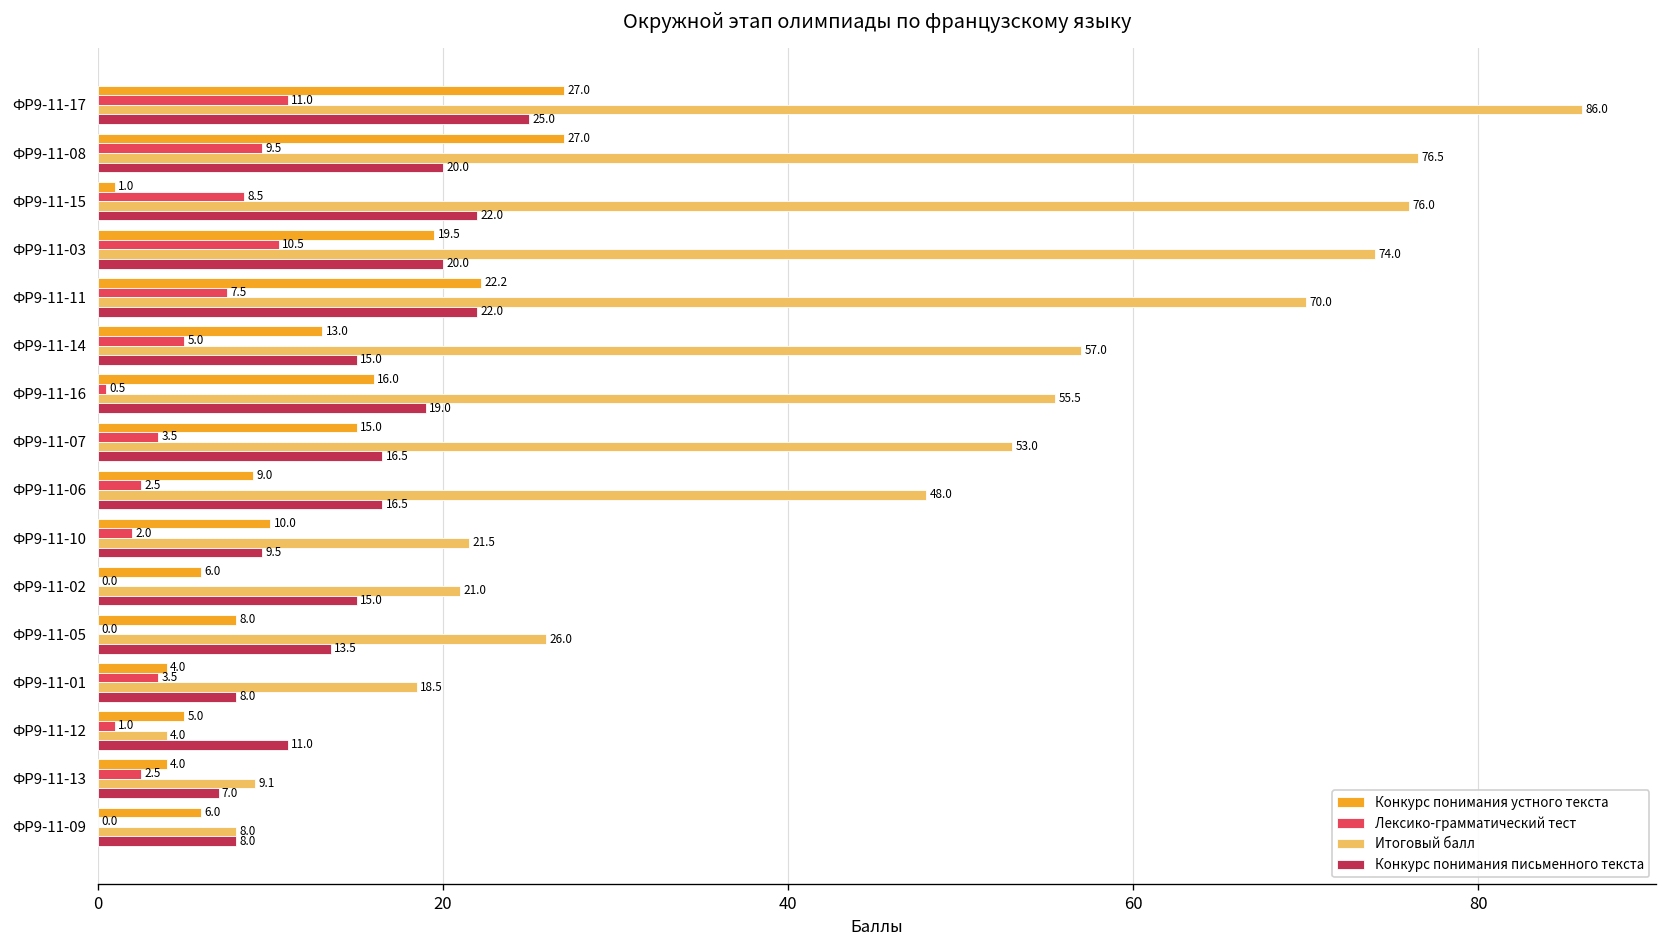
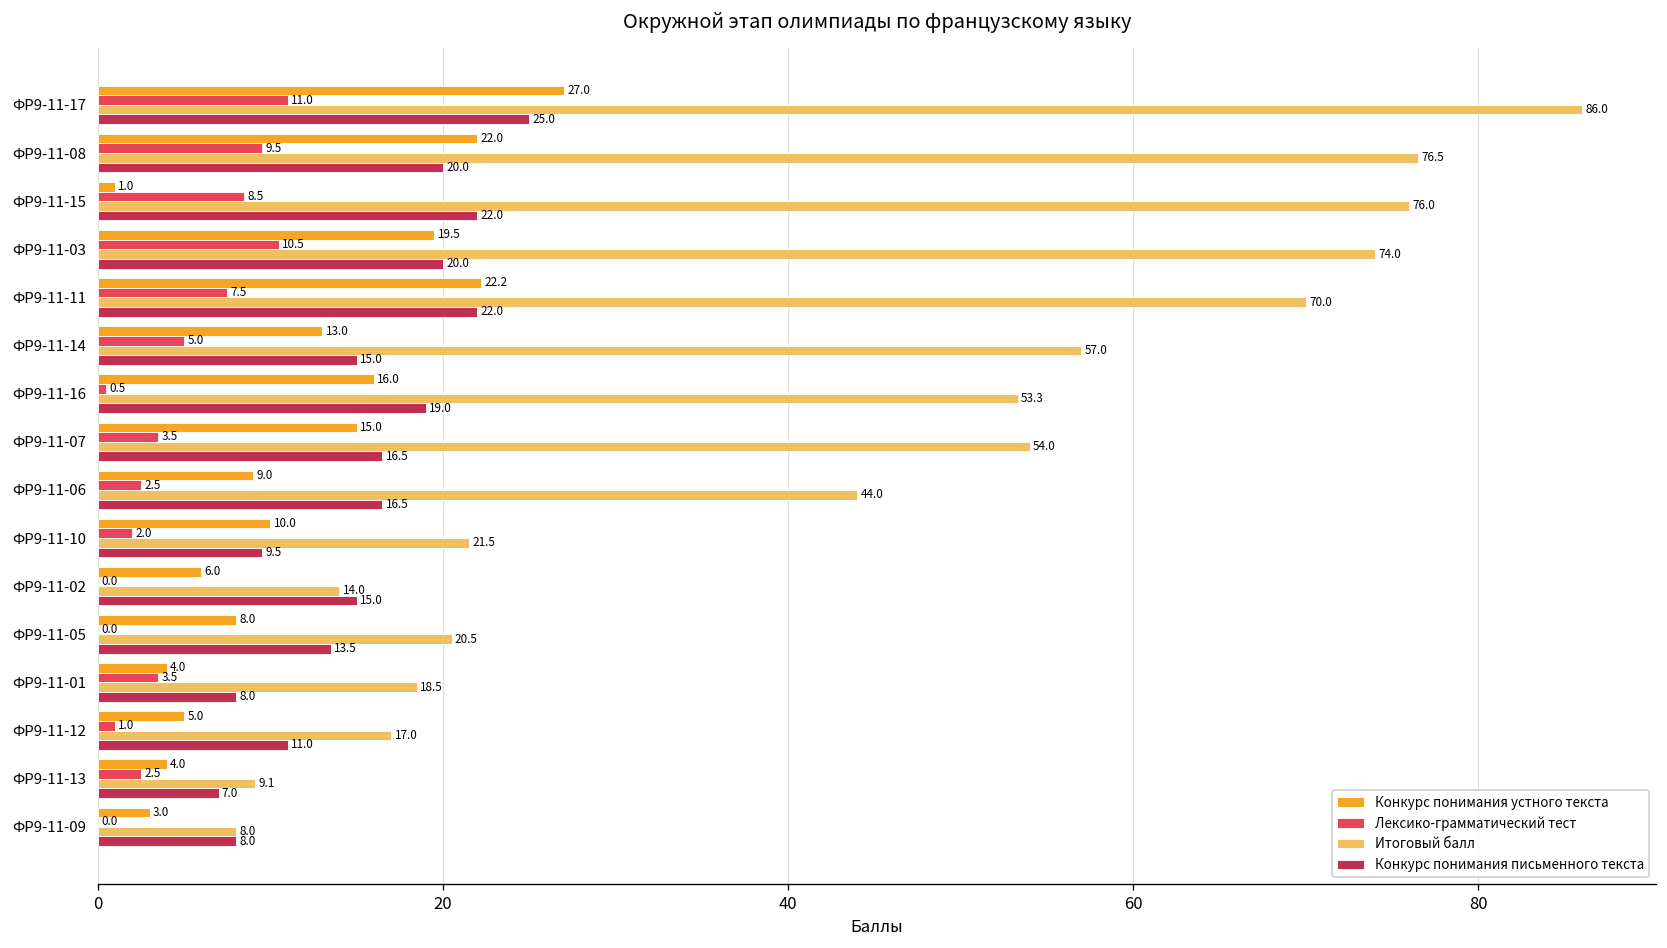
Конкурс понимания устного текста, ФР9-11-08: 27.0 -> 22.0
Итоговый балл, ФР9-11-16: 55.5 -> 53.3
Итоговый балл, ФР9-11-07: 53.0 -> 54.0
Итоговый балл, ФР9-11-06: 48.0 -> 44.0
Итоговый балл, ФР9-11-02: 21.0 -> 14.0
Итоговый балл, ФР9-11-05: 26.0 -> 20.5
Итоговый балл, ФР9-11-12: 4.0 -> 17.0
Конкурс понимания устного текста, ФР9-11-09: 6.0 -> 3.0
